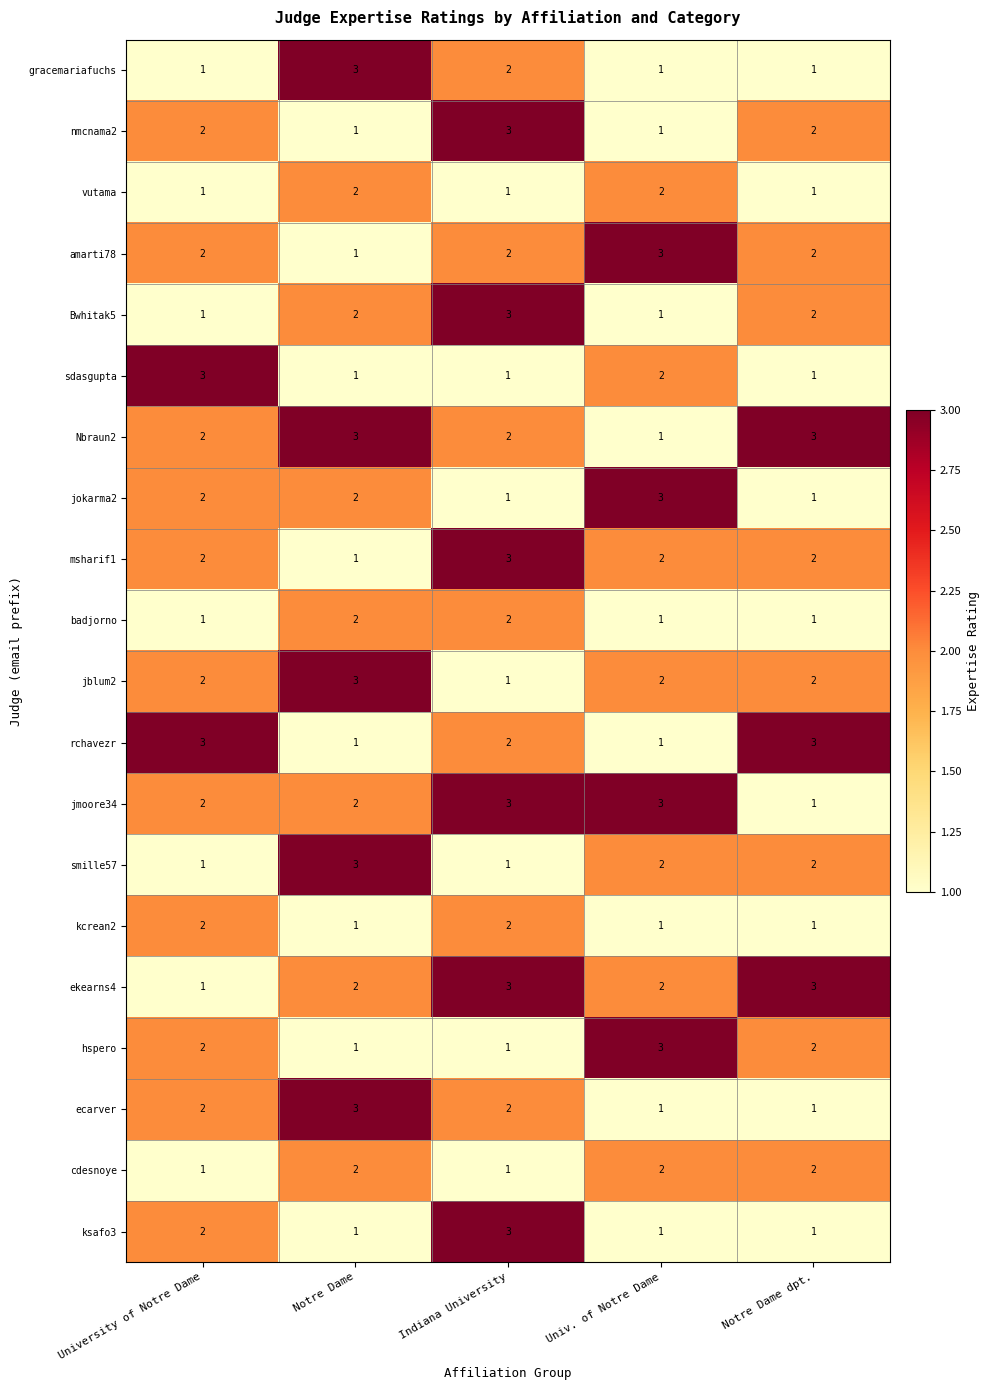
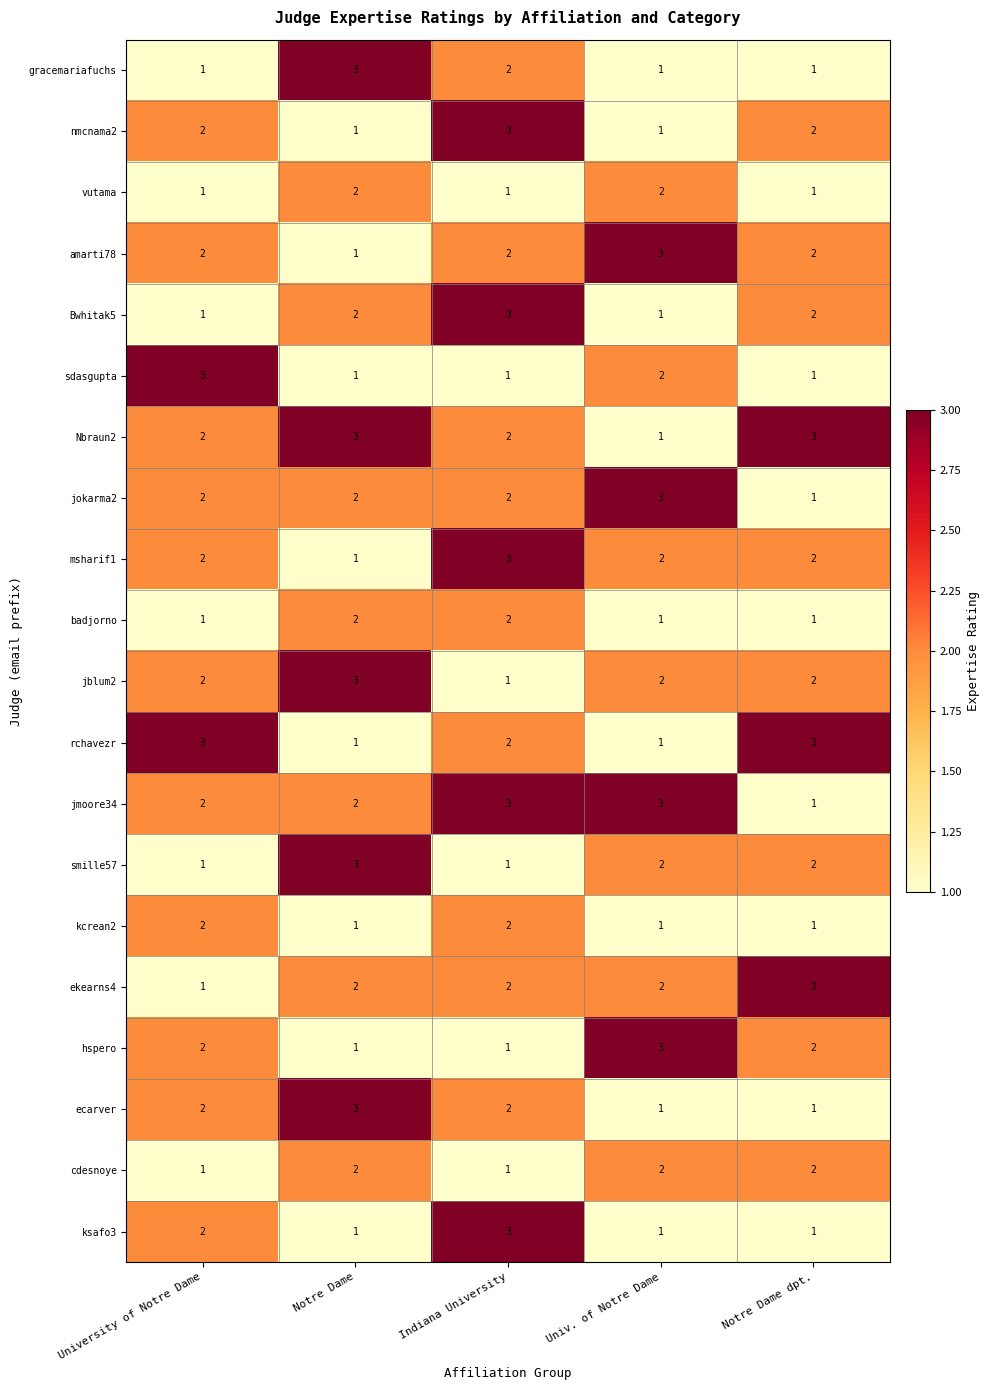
jokarma2, Indiana University: 1 -> 2
ekearns4, Indiana University: 3 -> 2
